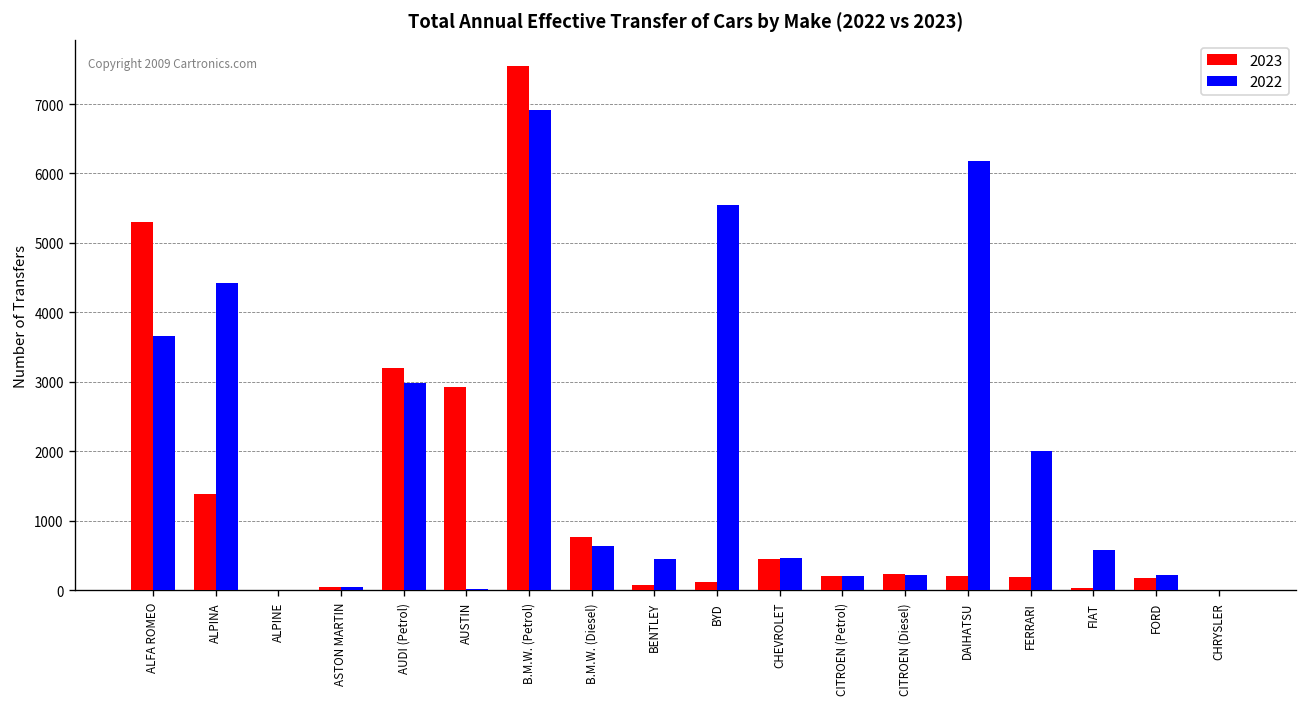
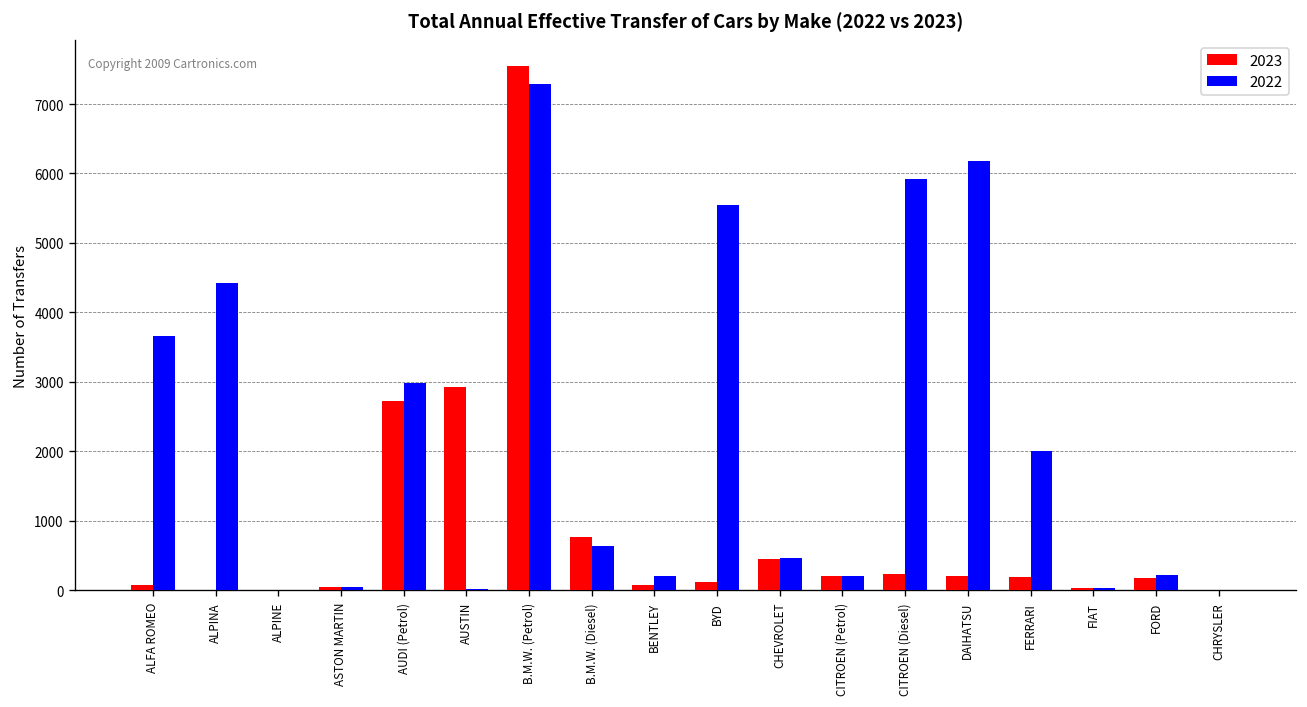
2023, ALFA ROMEO: 5300 -> 100
2023, ALPINA: 1400 -> 0
2023, AUDI (Petrol): 3200 -> 2700
2022, B.M.W. (Petrol): 6900 -> 7300
2022, BENTLEY: 500 -> 200
2022, CITROEN (Diesel): 200 -> 5900
2022, FIAT: 600 -> 0
